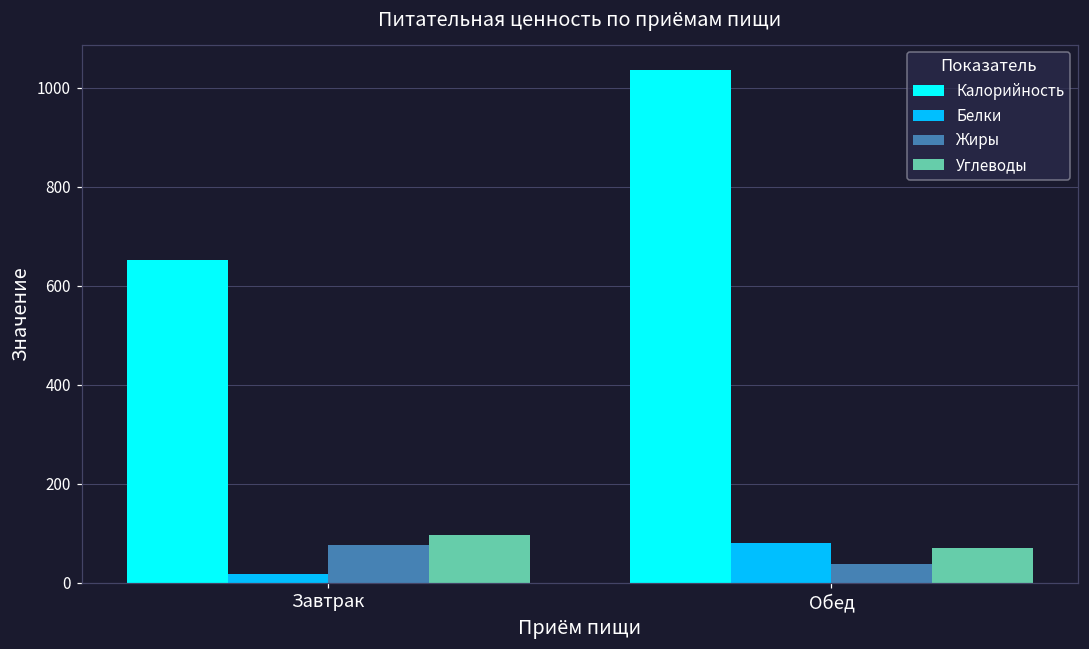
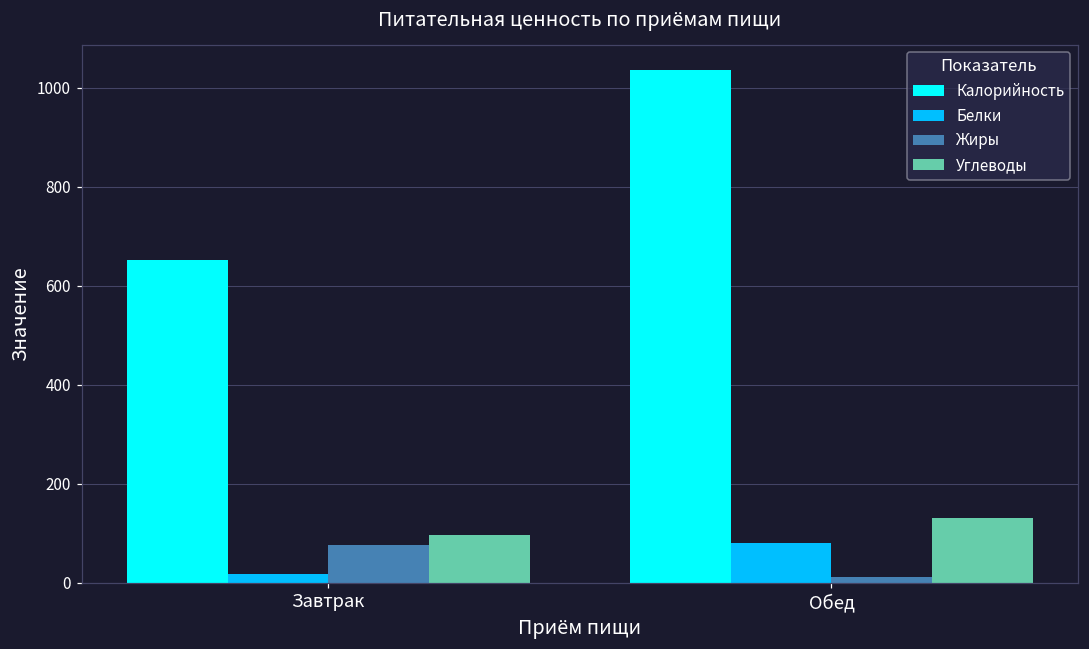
Жиры, Обед: 40 -> 10
Углеводы, Обед: 70 -> 130
